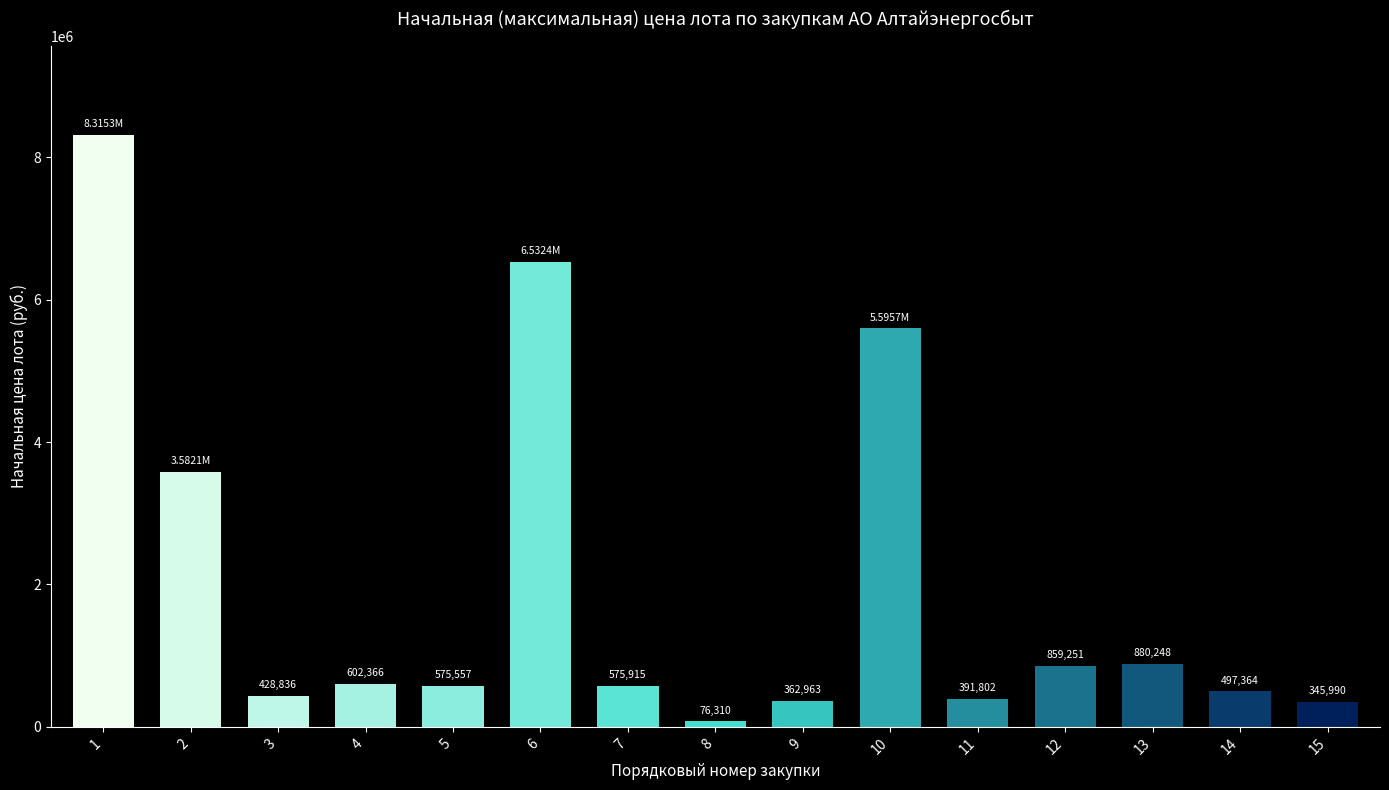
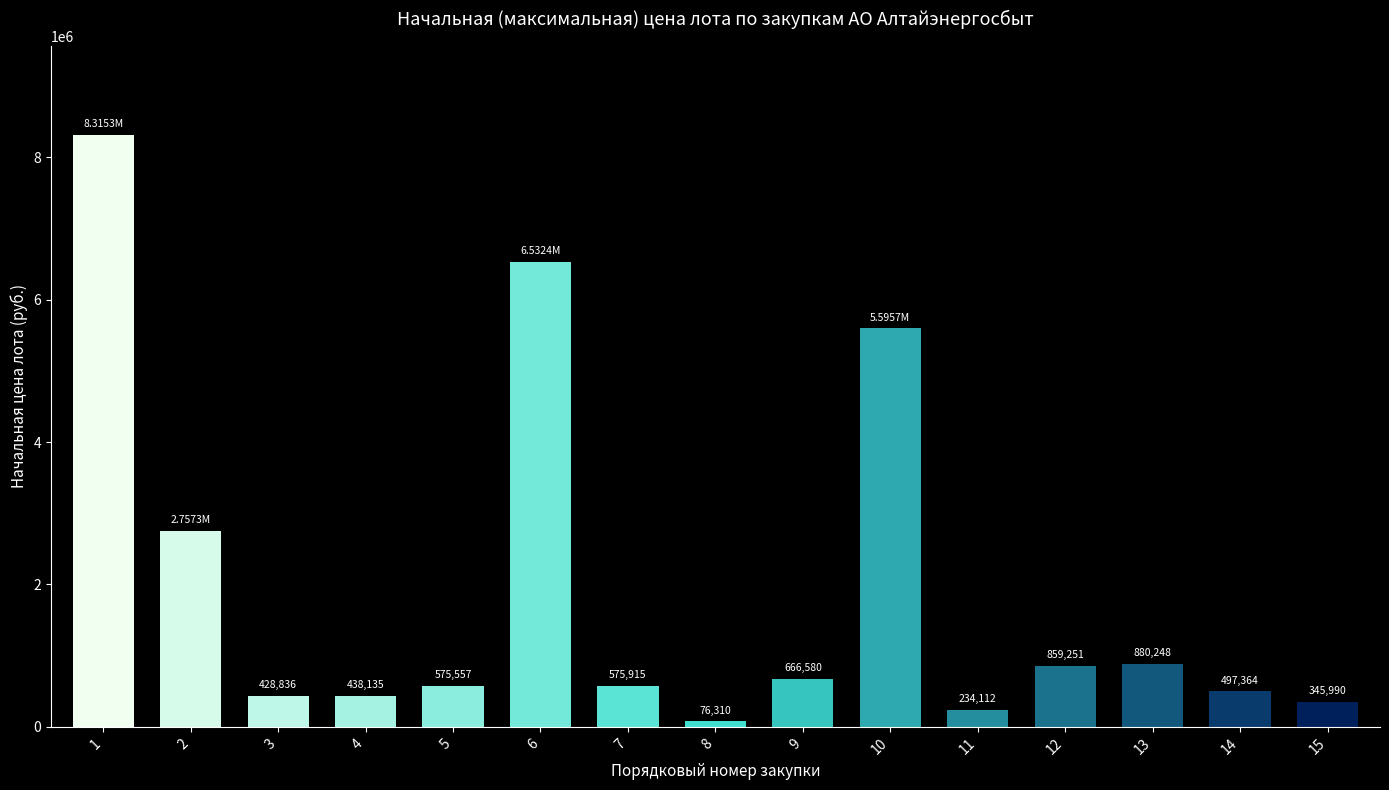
2: 3.5821M -> 2.7573M
4: 602,366 -> 438,135
9: 362,963 -> 666,580
11: 391,802 -> 234,112
